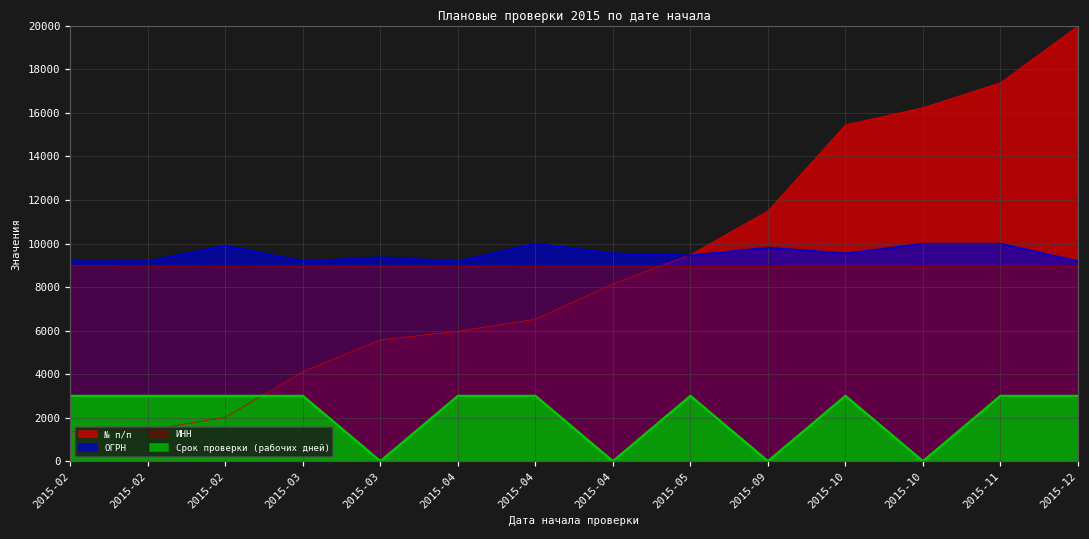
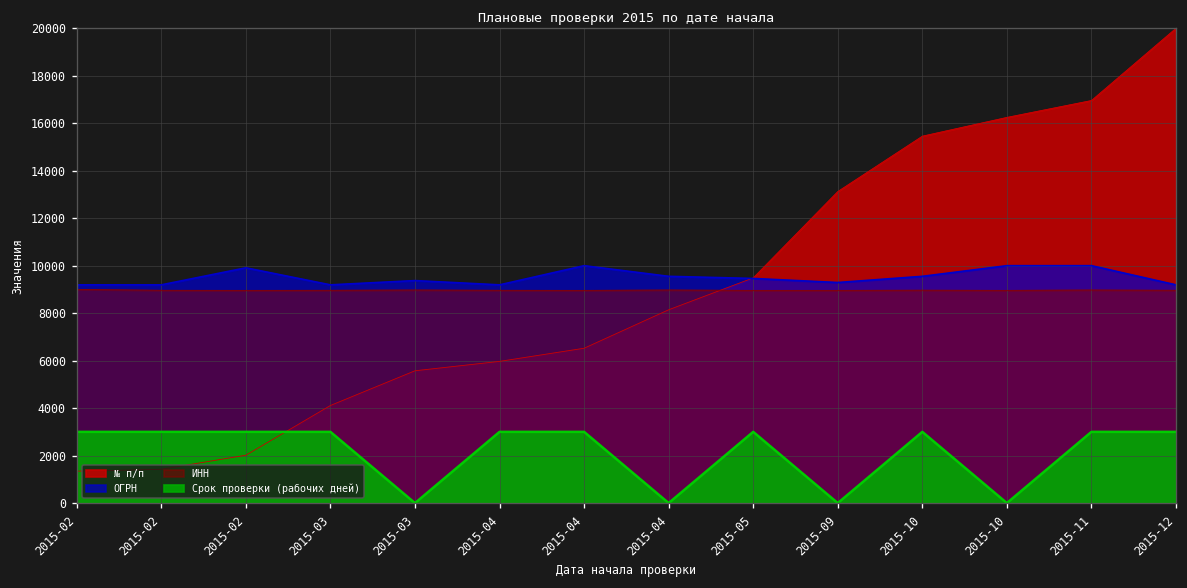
№ п/п, 2015-09: 11500 -> 13100
ОГРН, 2015-09: 9800 -> 9300
№ п/п, 2015-11: 17400 -> 17000
